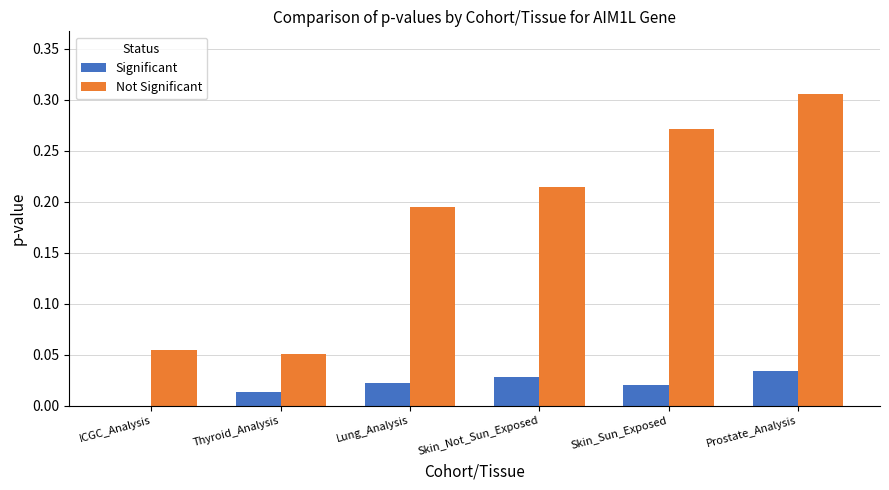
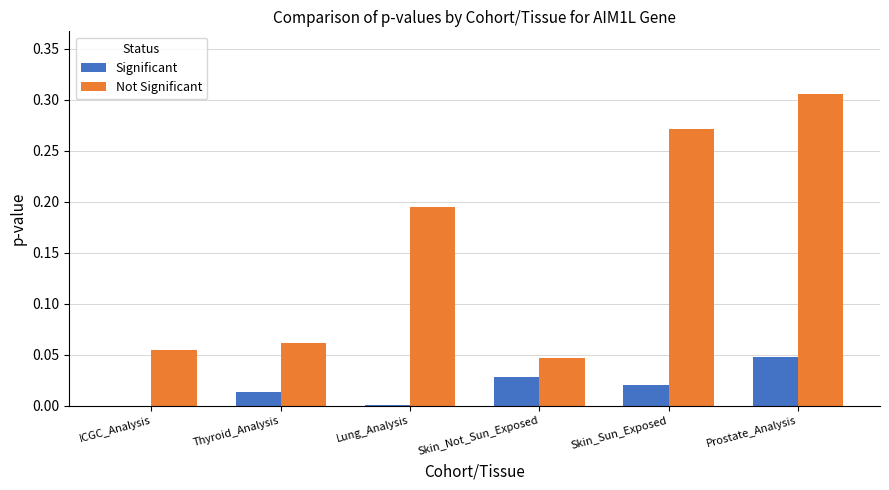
Not Significant, Thyroid_Analysis: 0.051 -> 0.061
Significant, Lung_Analysis: 0.022 -> 0.001
Not Significant, Skin_Not_Sun_Exposed: 0.215 -> 0.047
Significant, Prostate_Analysis: 0.034 -> 0.047
